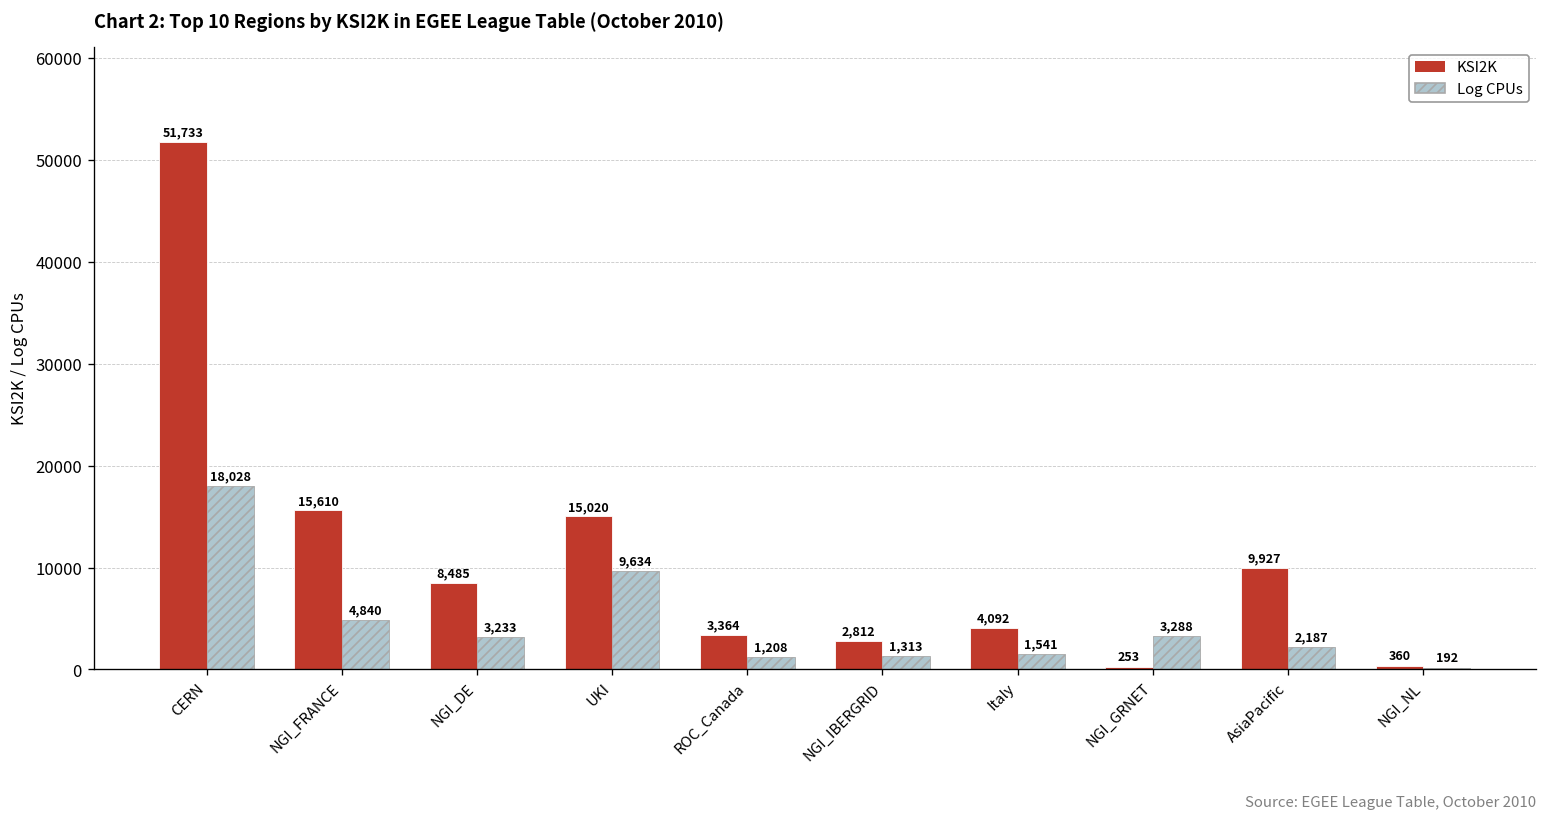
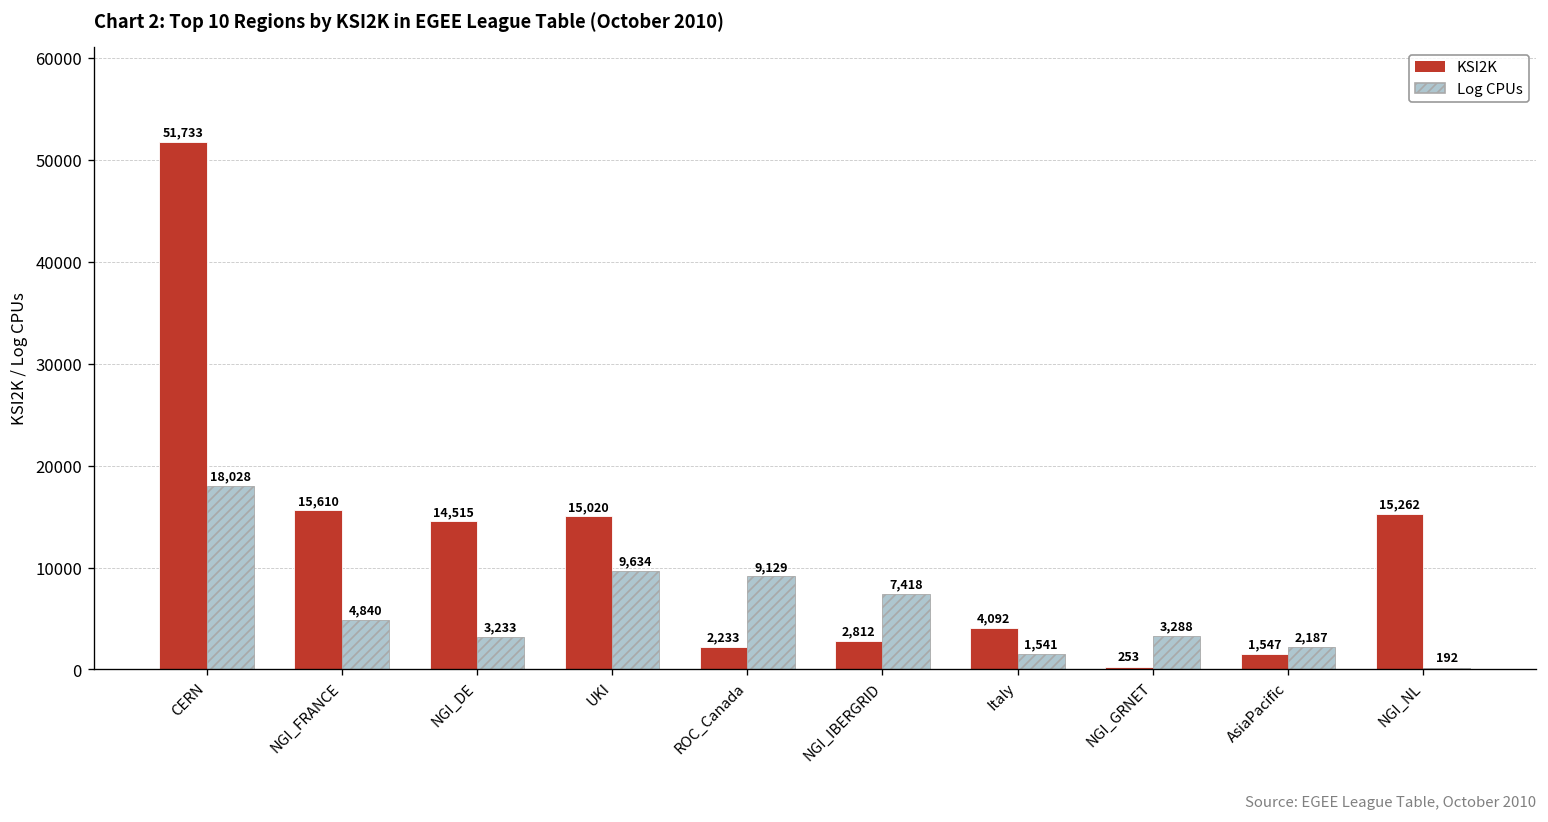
KSI2K, NGI_DE: 8,485 -> 14,515
KSI2K, ROC_Canada: 3,364 -> 2,233
Log CPUs, ROC_Canada: 1,208 -> 9,129
Log CPUs, NGI_IBERGRID: 1,313 -> 7,418
KSI2K, AsiaPacific: 9,927 -> 1,547
KSI2K, NGI_NL: 360 -> 15,262
